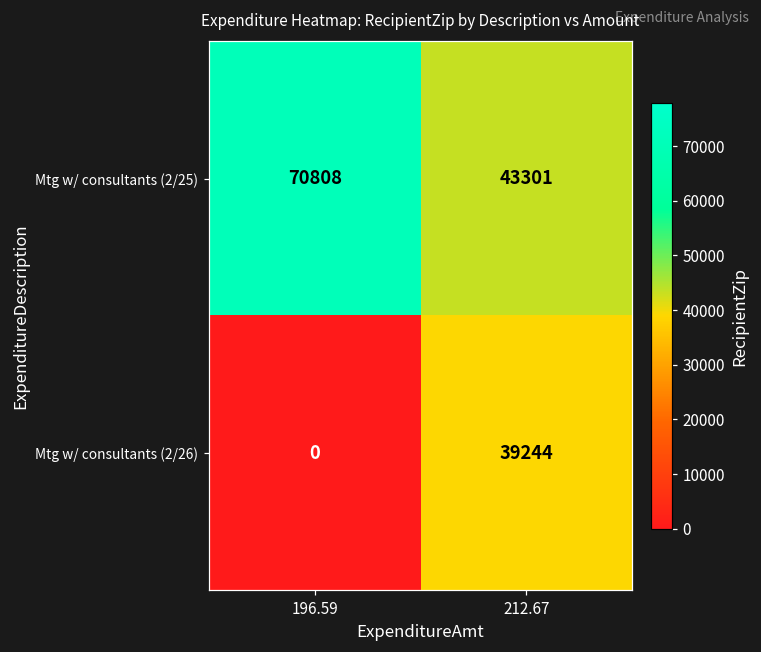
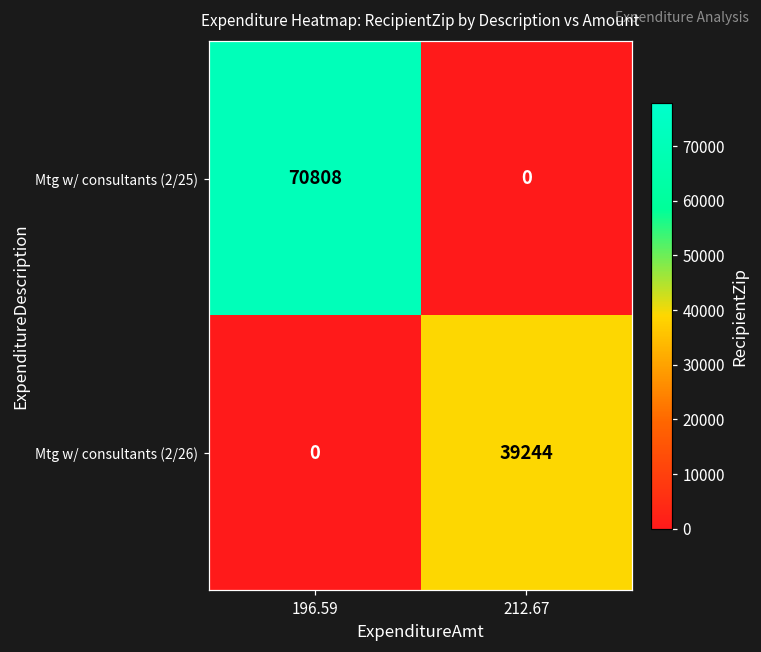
Mtg w/ consultants (2/25), 212.67: 43301 -> 0
